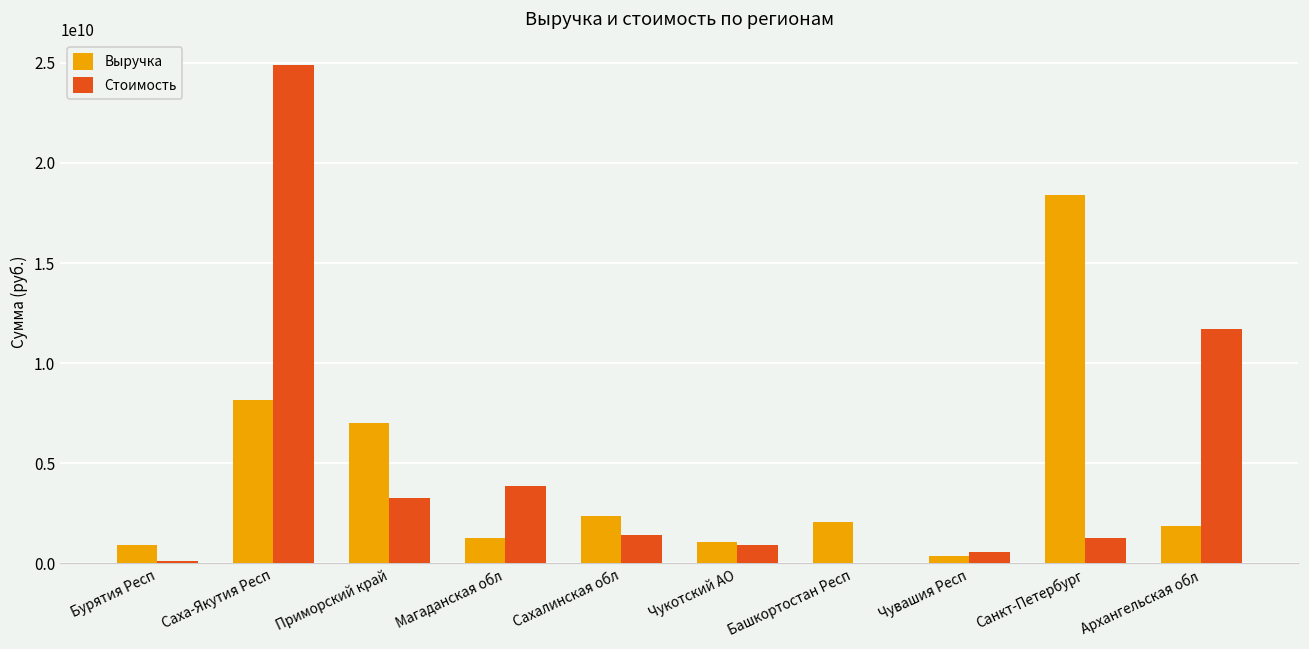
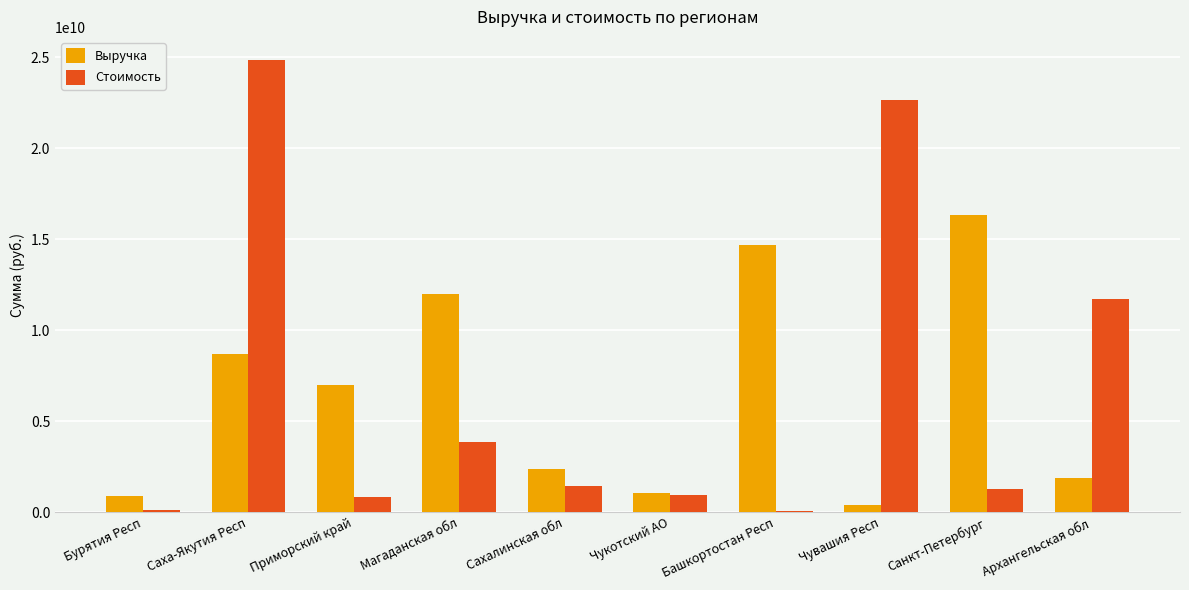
Выручка, Саха-Якутия Респ: 8100000000 -> 8700000000
Стоимость, Приморский край: 3200000000 -> 800000000
Выручка, Магаданская обл: 1300000000 -> 12000000000
Выручка, Башкортостан Респ: 2100000000 -> 14700000000
Стоимость, Чувашия Респ: 500000000 -> 22600000000
Выручка, Санкт-Петербург: 18400000000 -> 16300000000
